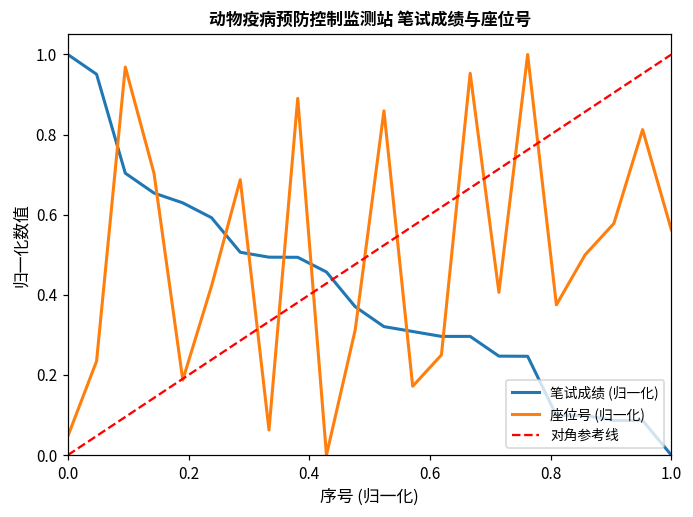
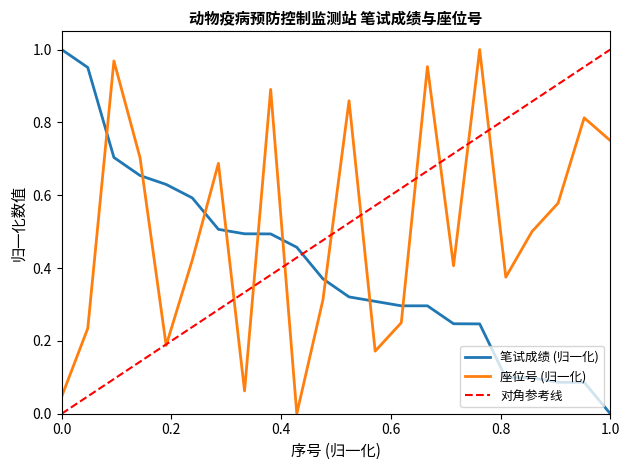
座位号 (归一化), 1.0: 0.56 -> 0.75
